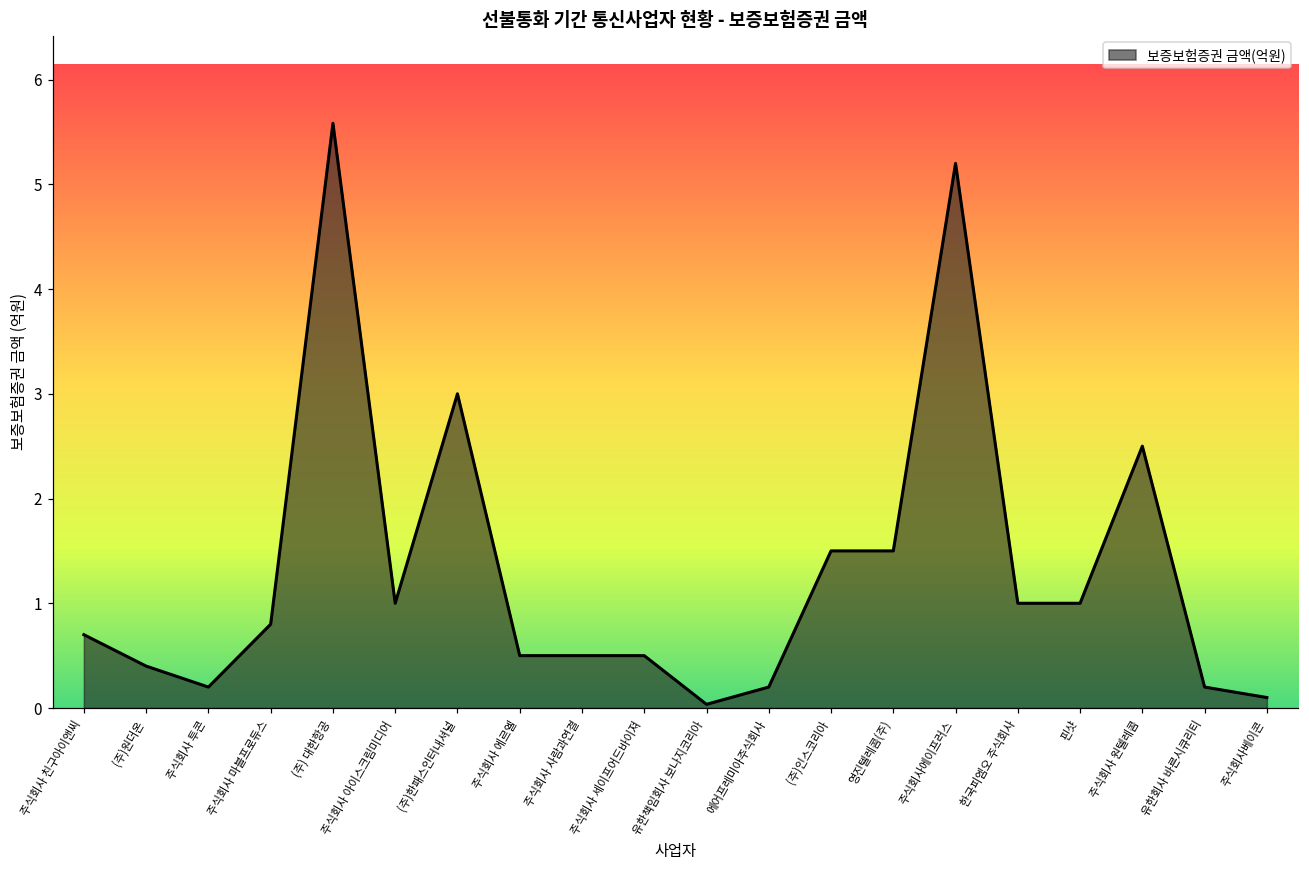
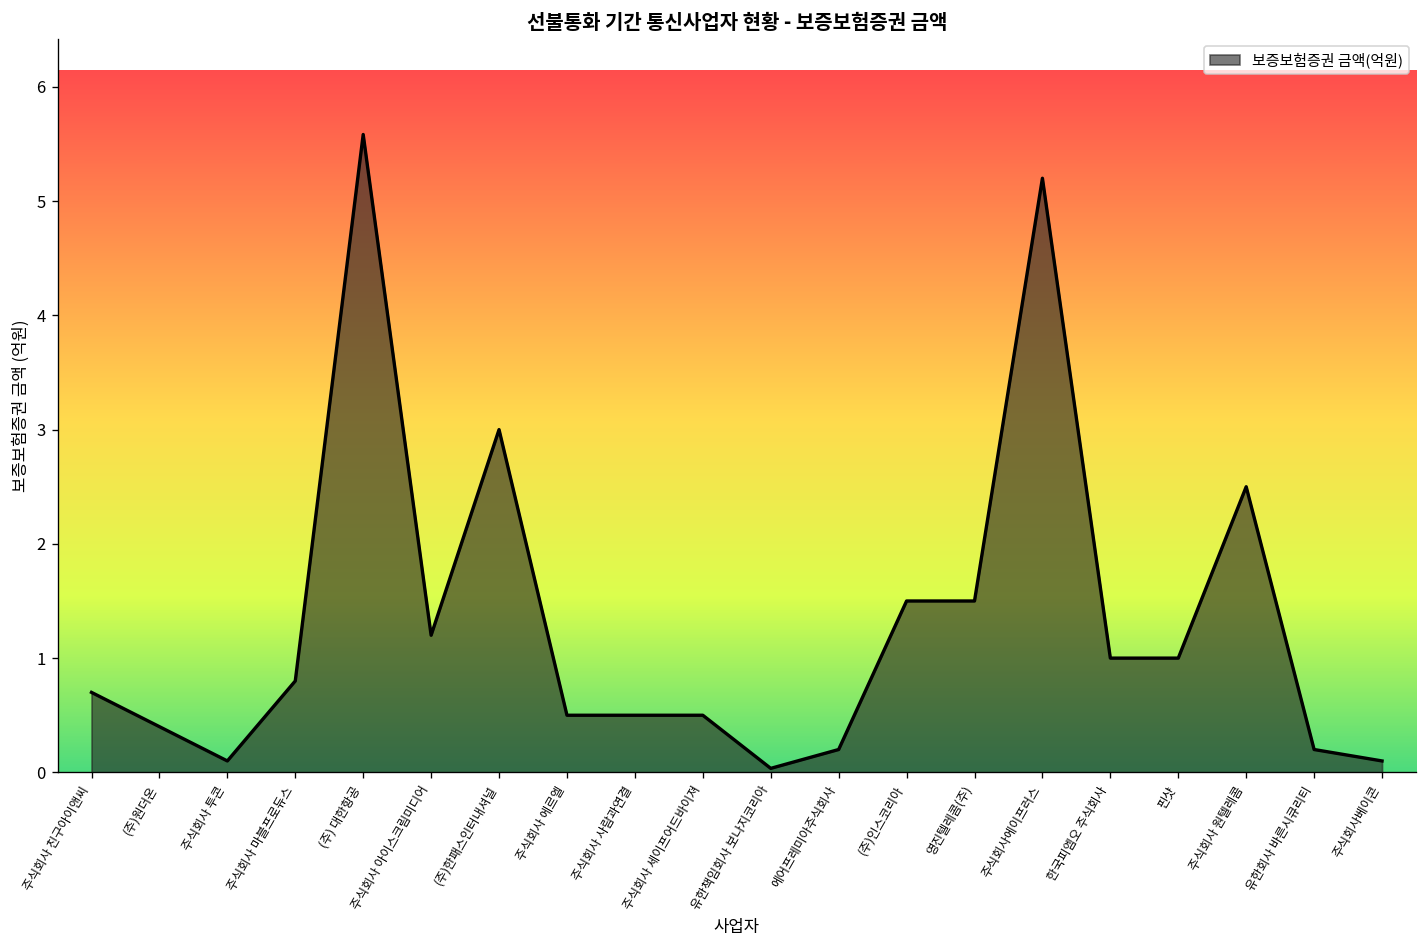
주식회사 투콘: 0.2 -> 0.1
주식회사 아이스크림미디어: 1.0 -> 1.2
